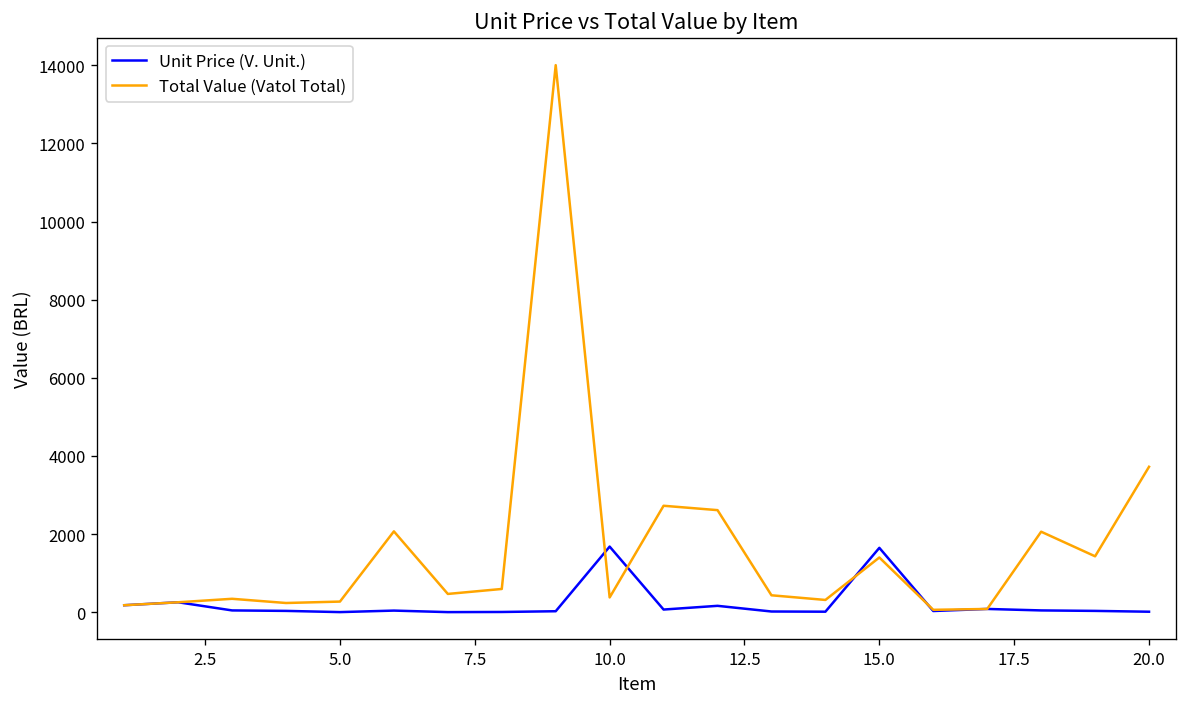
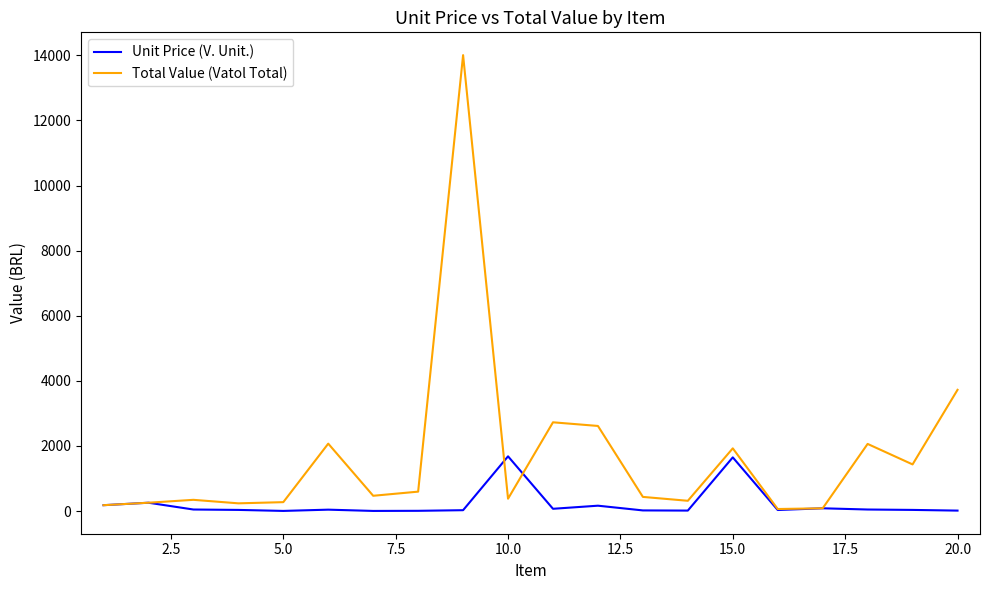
Total Value (Vatol Total), 15.0: 1400 -> 1900
